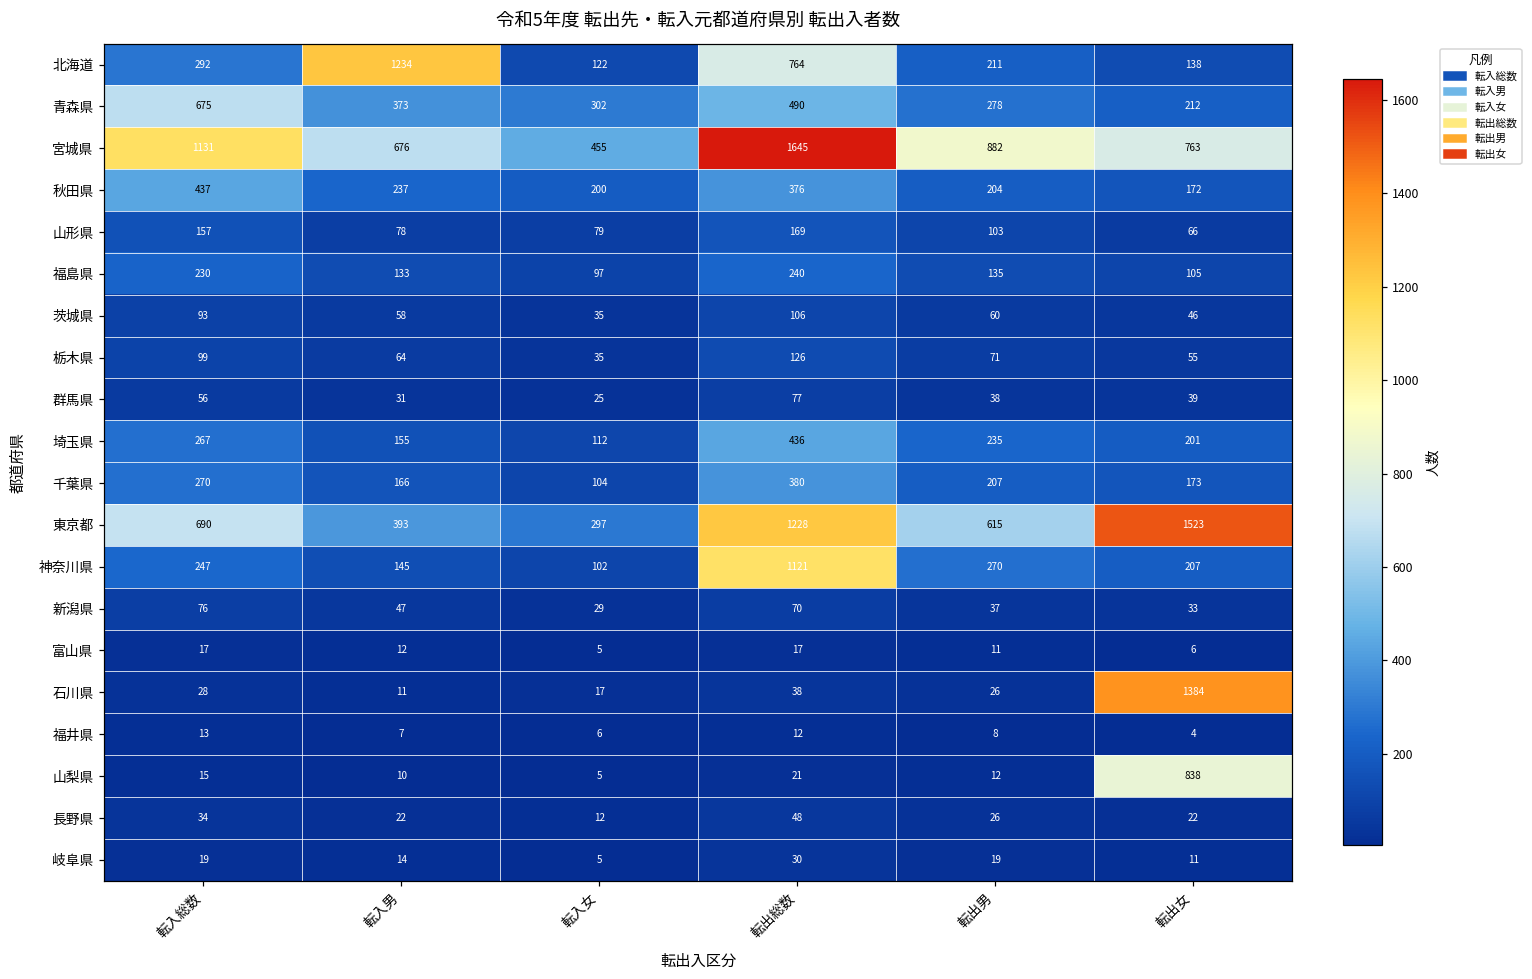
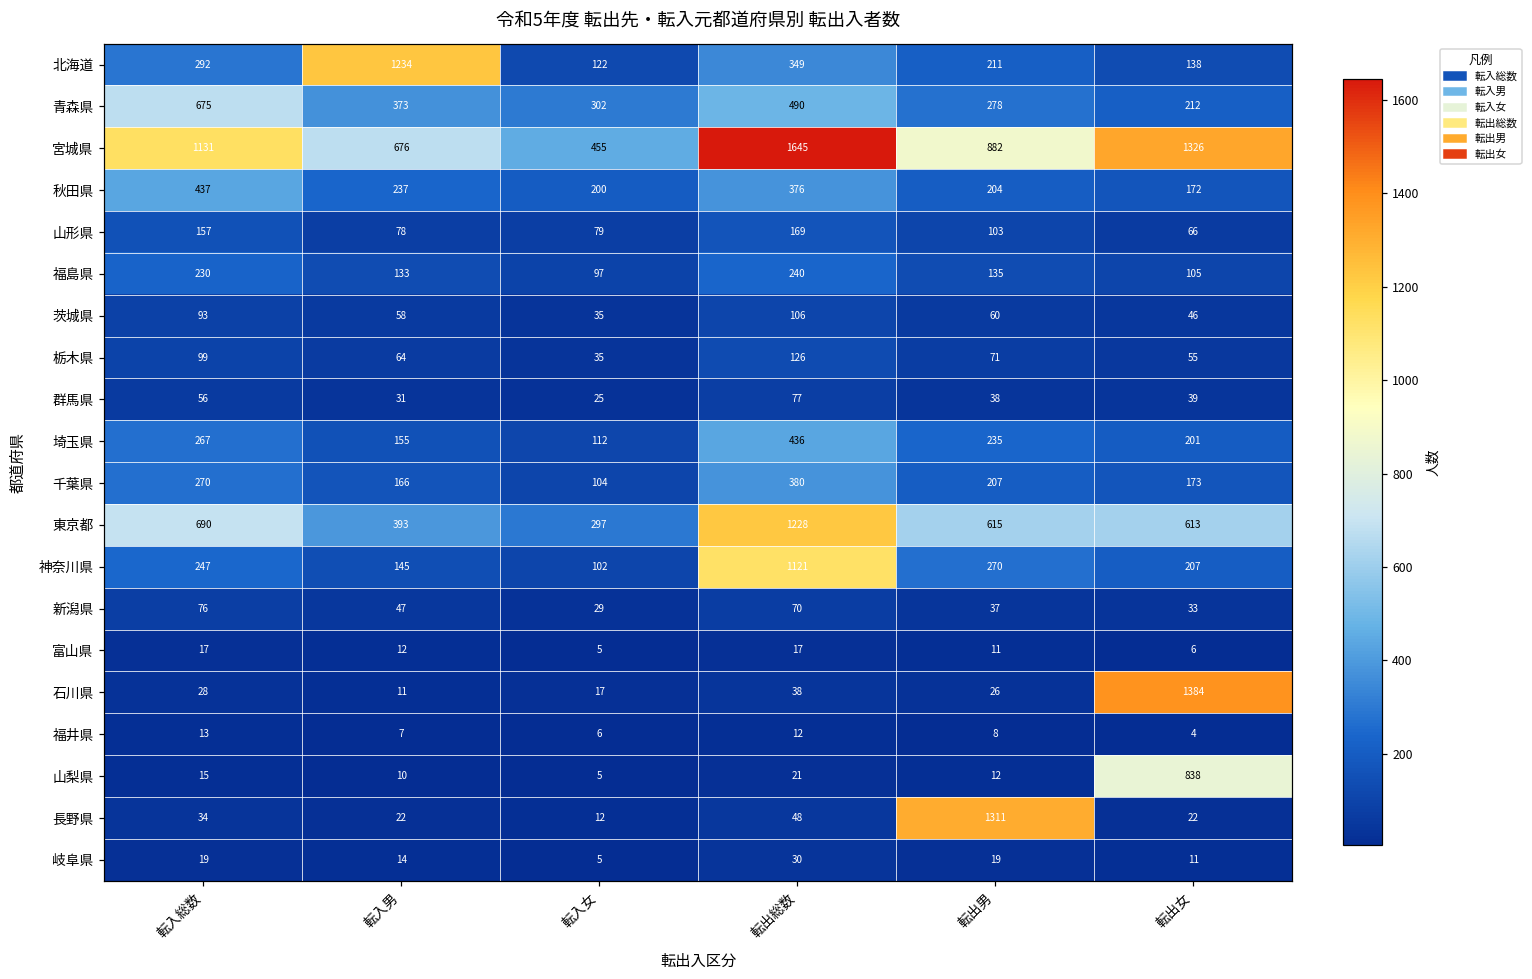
北海道, 転出総数: 764 -> 349
宮城県, 転出女: 763 -> 1326
東京都, 転出女: 1523 -> 613
長野県, 転出男: 26 -> 1311
